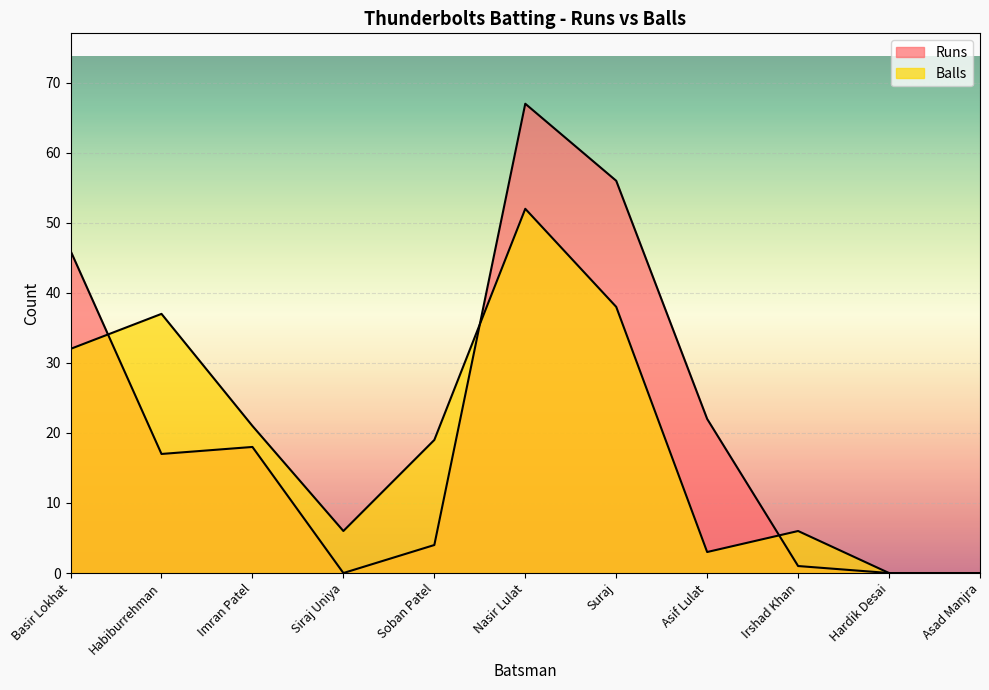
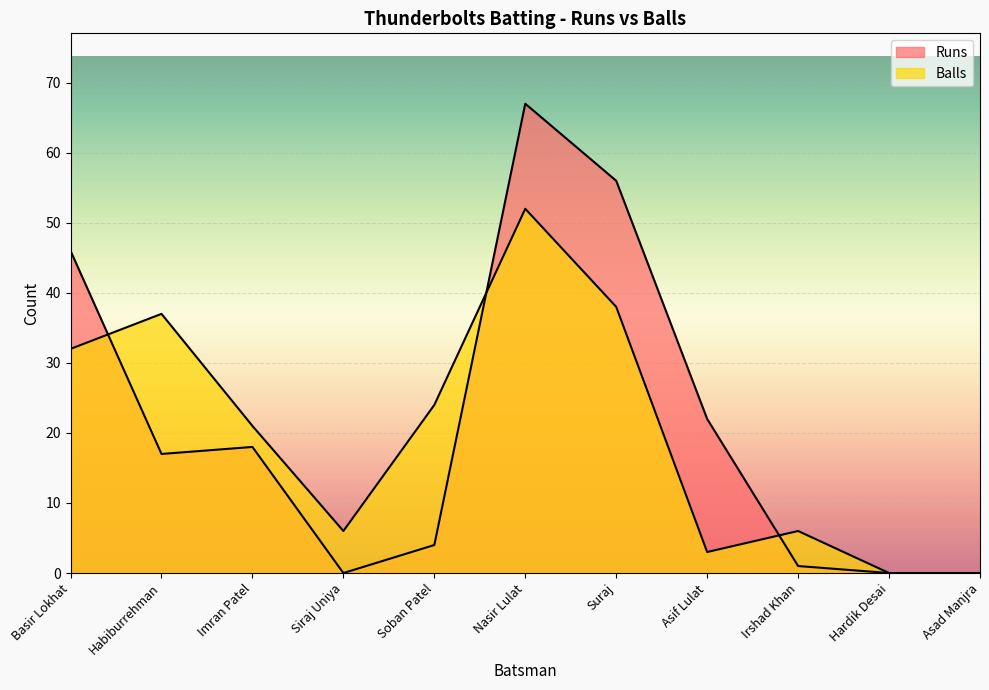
Balls, Soban Patel: 19 -> 24
